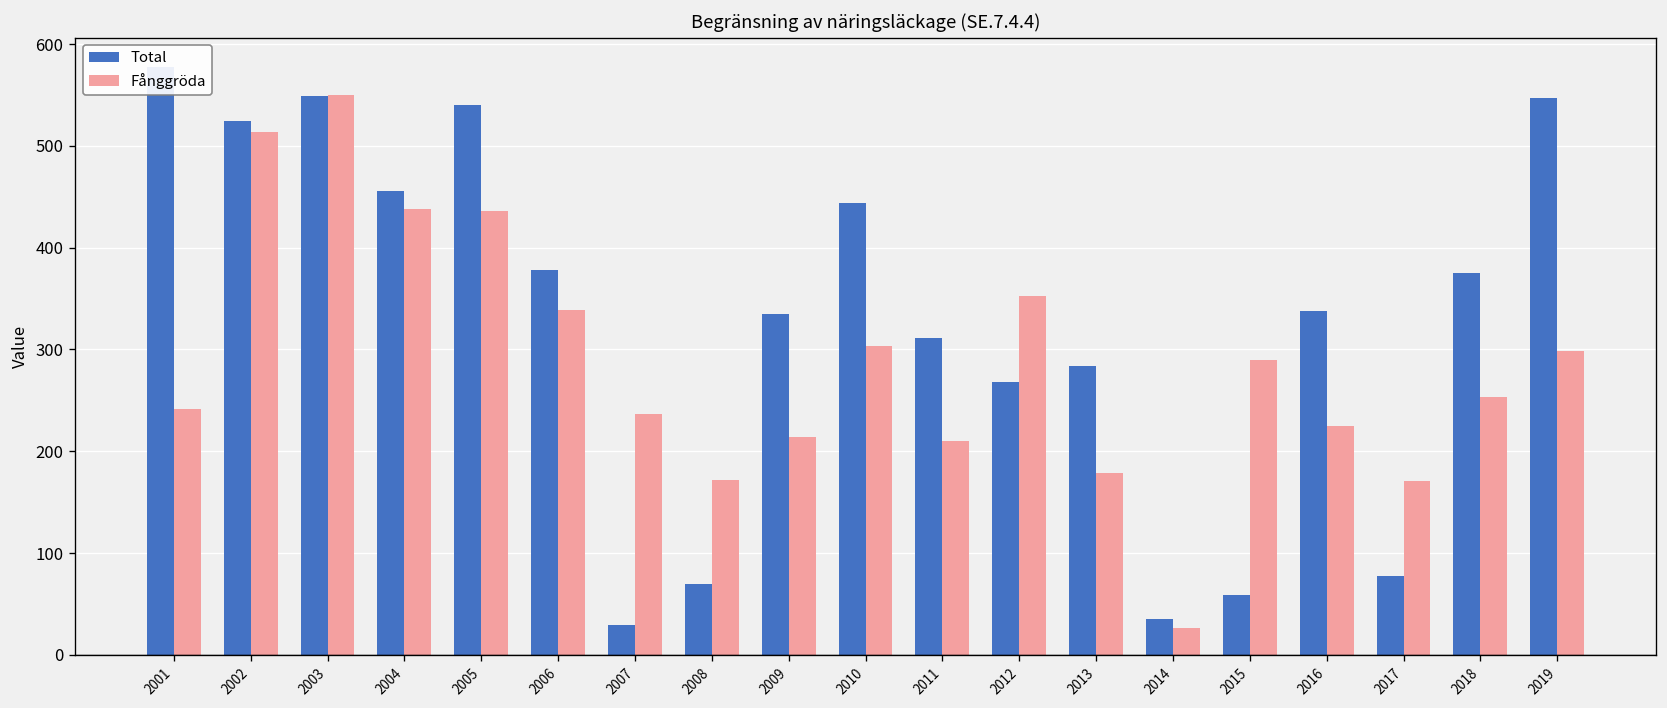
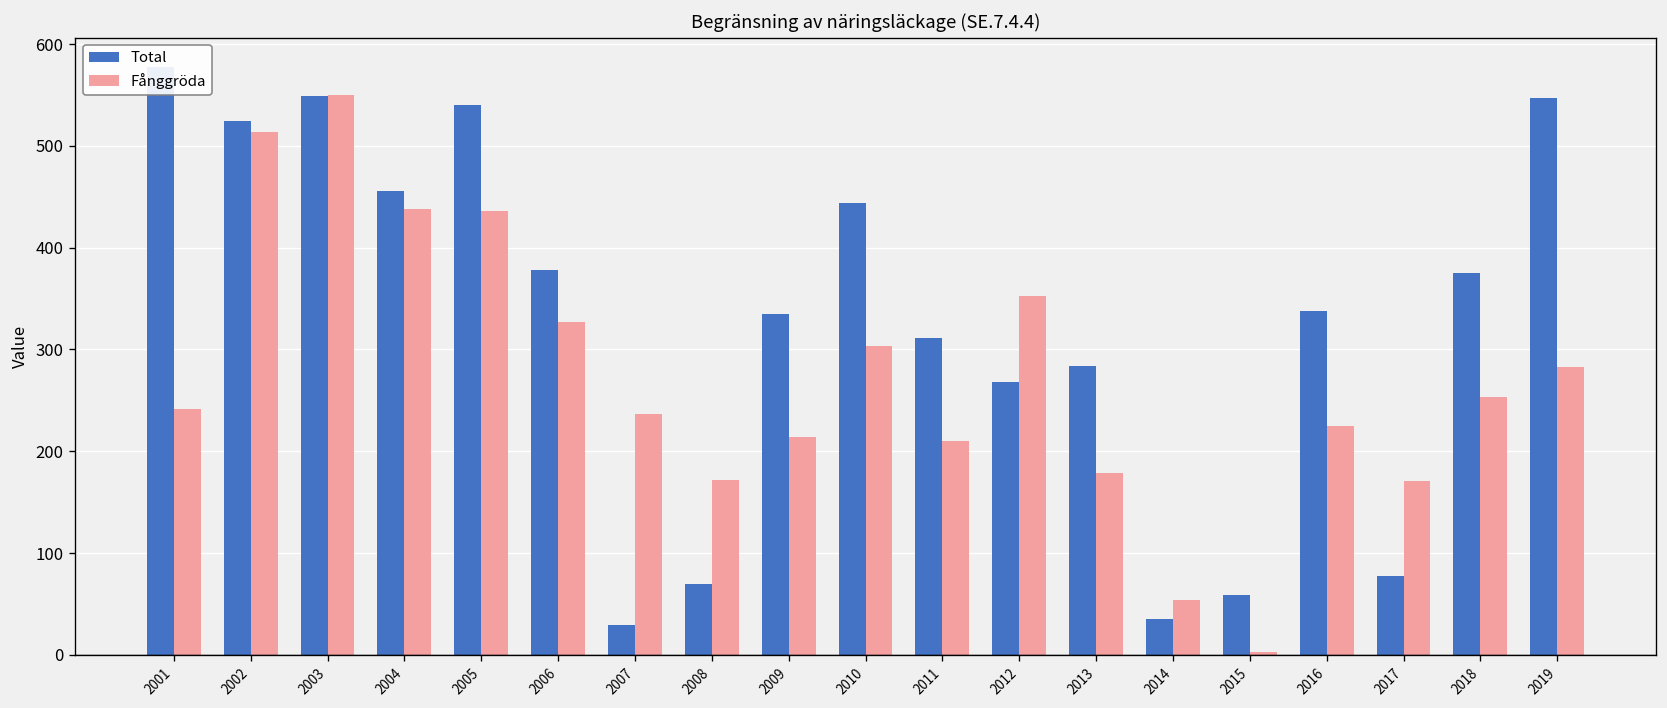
Fånggröda, 2006: 340 -> 330
Fånggröda, 2014: 30 -> 50
Fånggröda, 2015: 290 -> 0
Fånggröda, 2019: 300 -> 280
